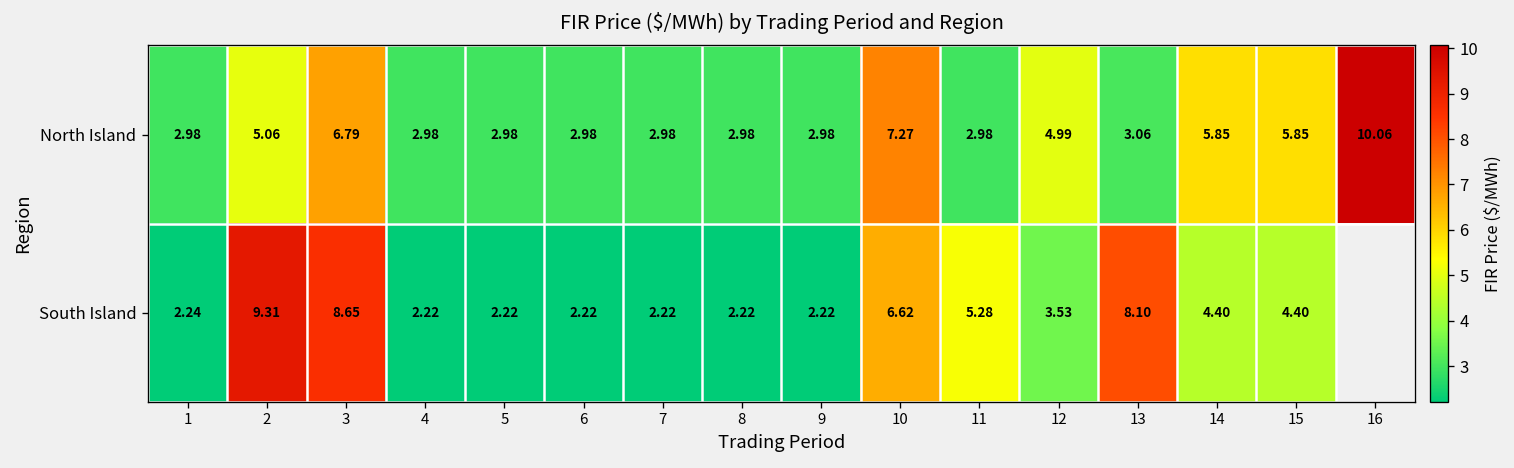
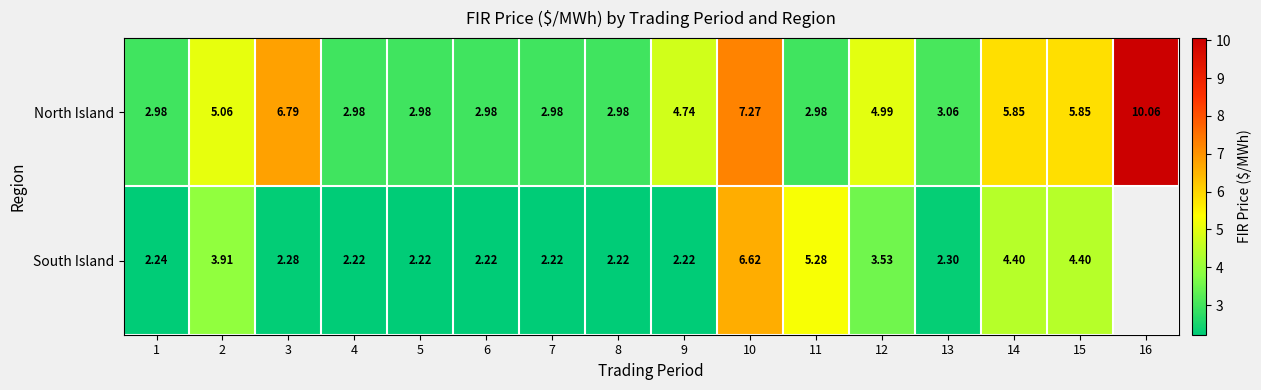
North Island, 9: 2.98 -> 4.74
South Island, 2: 9.31 -> 3.91
South Island, 3: 8.65 -> 2.28
South Island, 13: 8.10 -> 2.30
